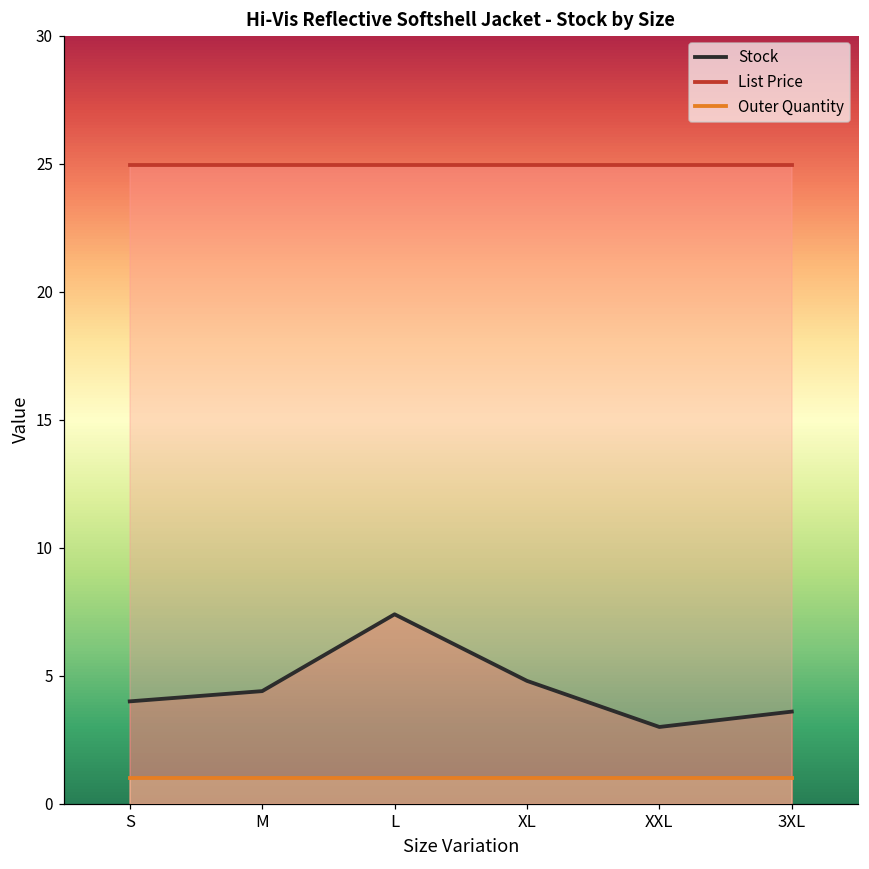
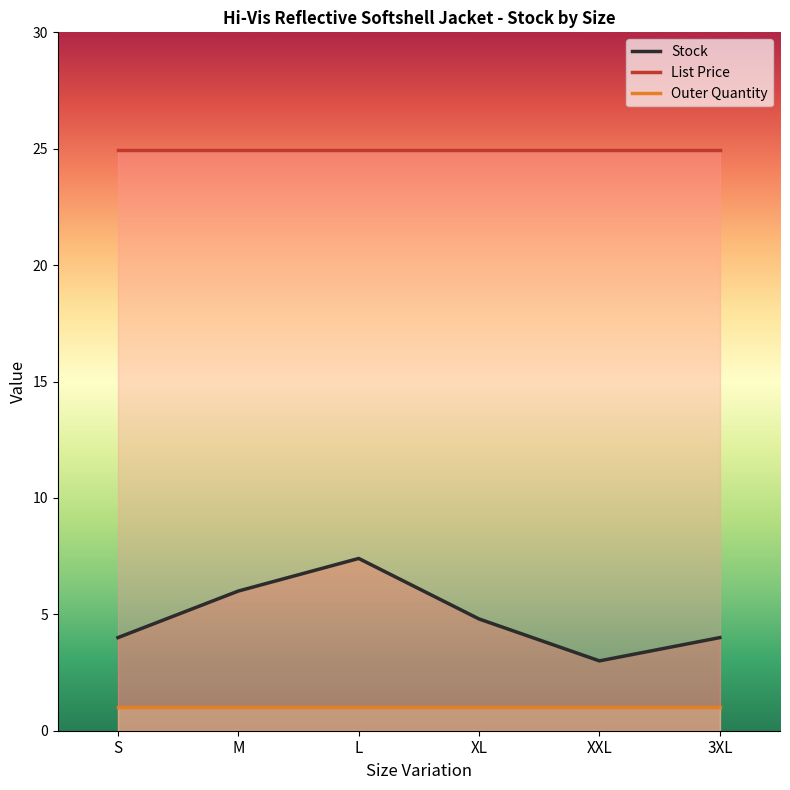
Stock, M: 4.4 -> 6.0
Stock, 3XL: 3.6 -> 4.0
